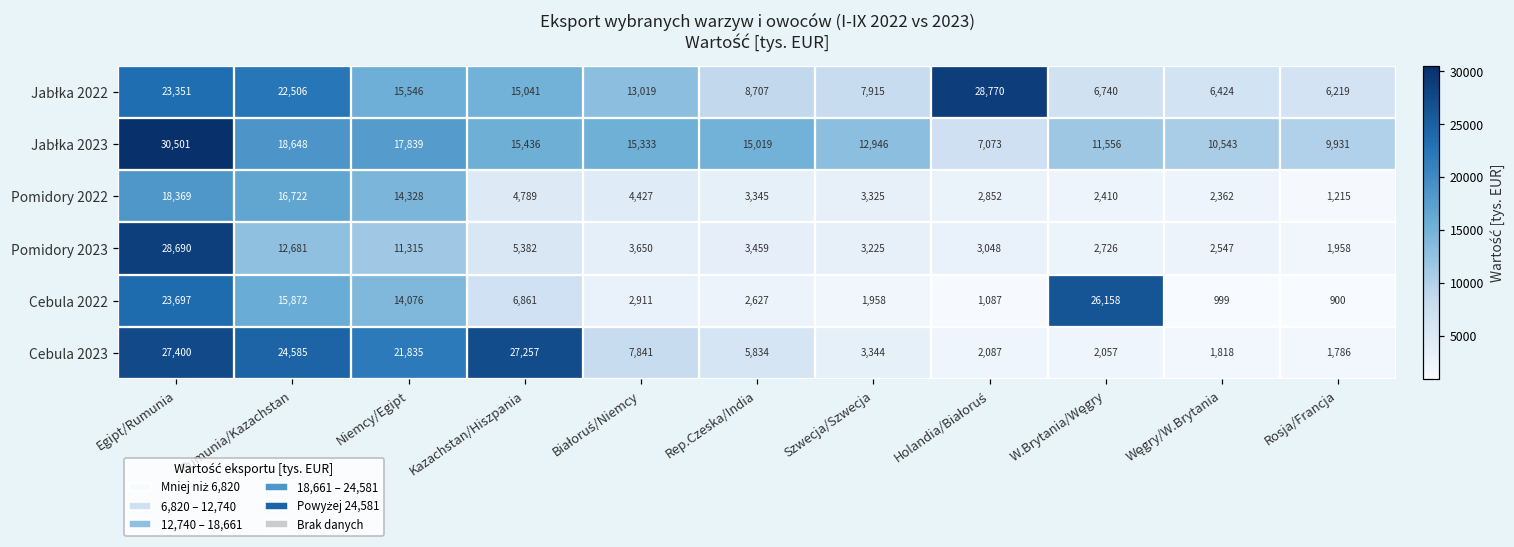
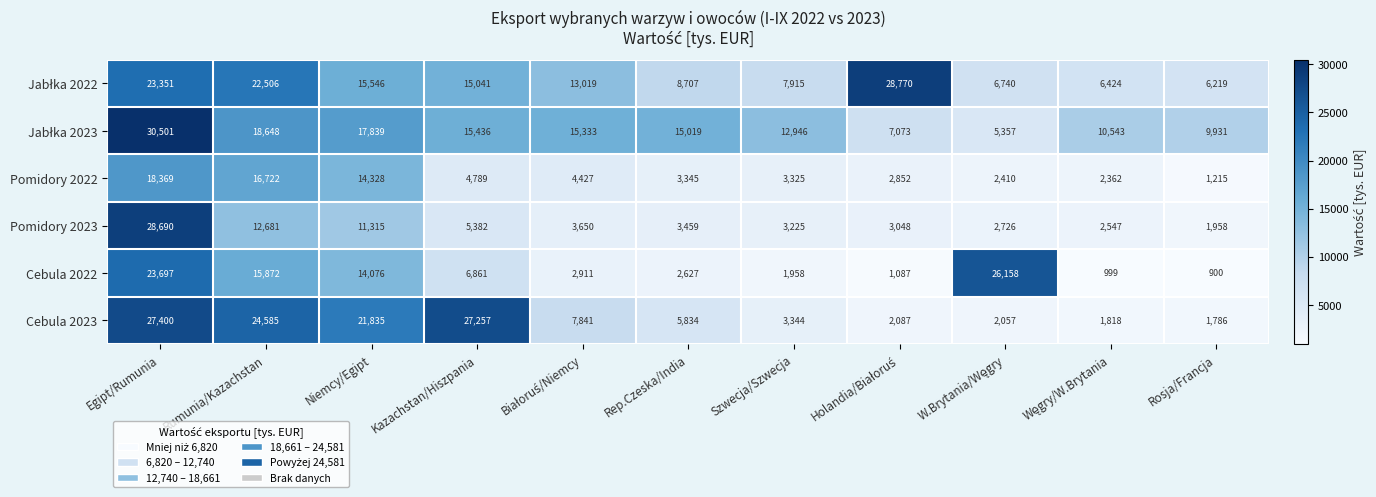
Jabłka 2023, W.Brytania/Węgry: 11,556 -> 5,357
